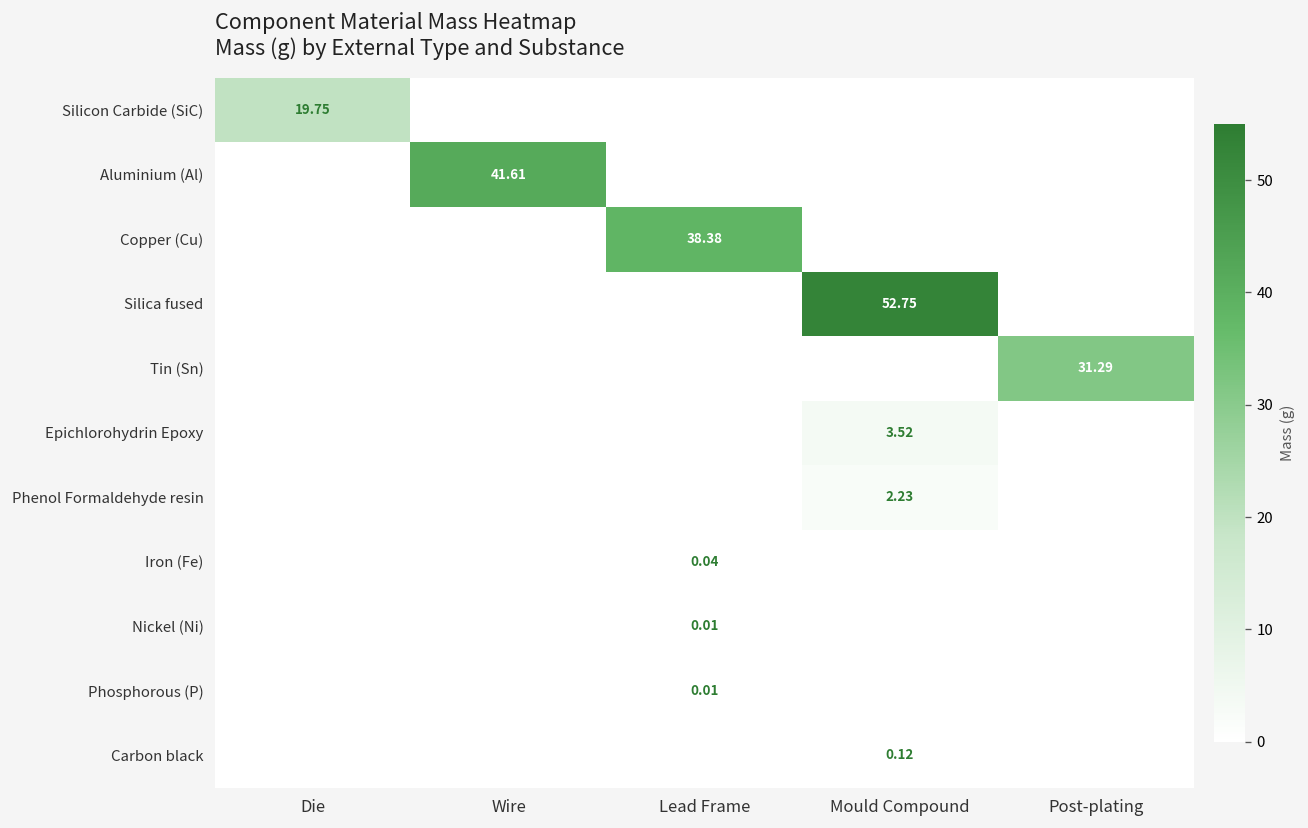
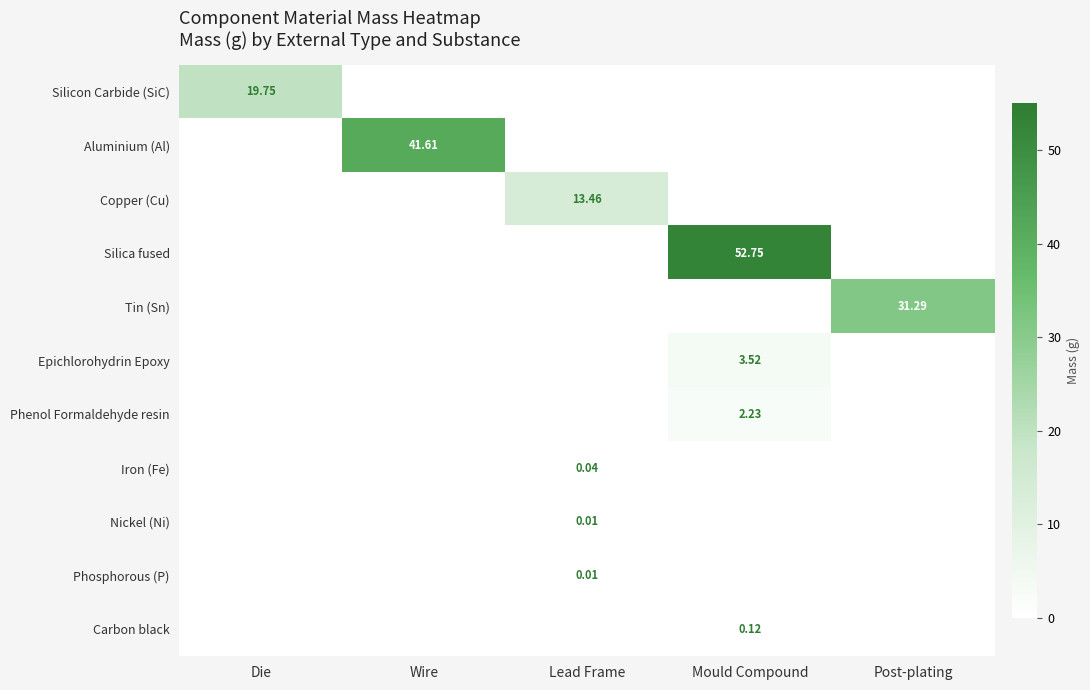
Copper (Cu), Lead Frame: 38.38 -> 13.46
